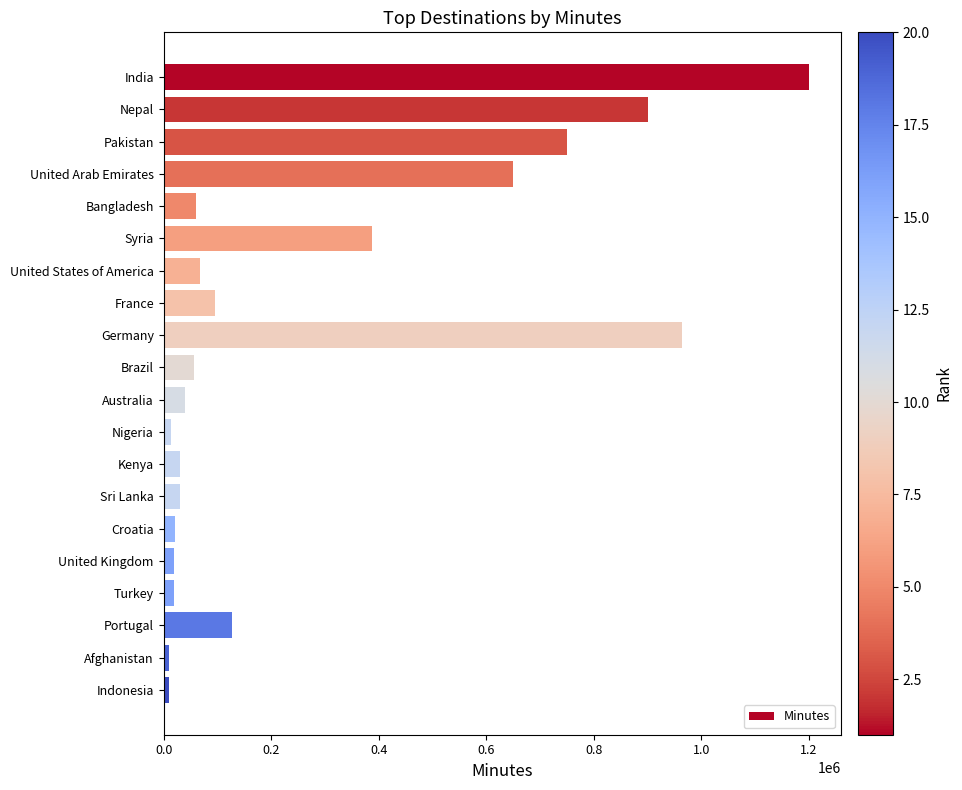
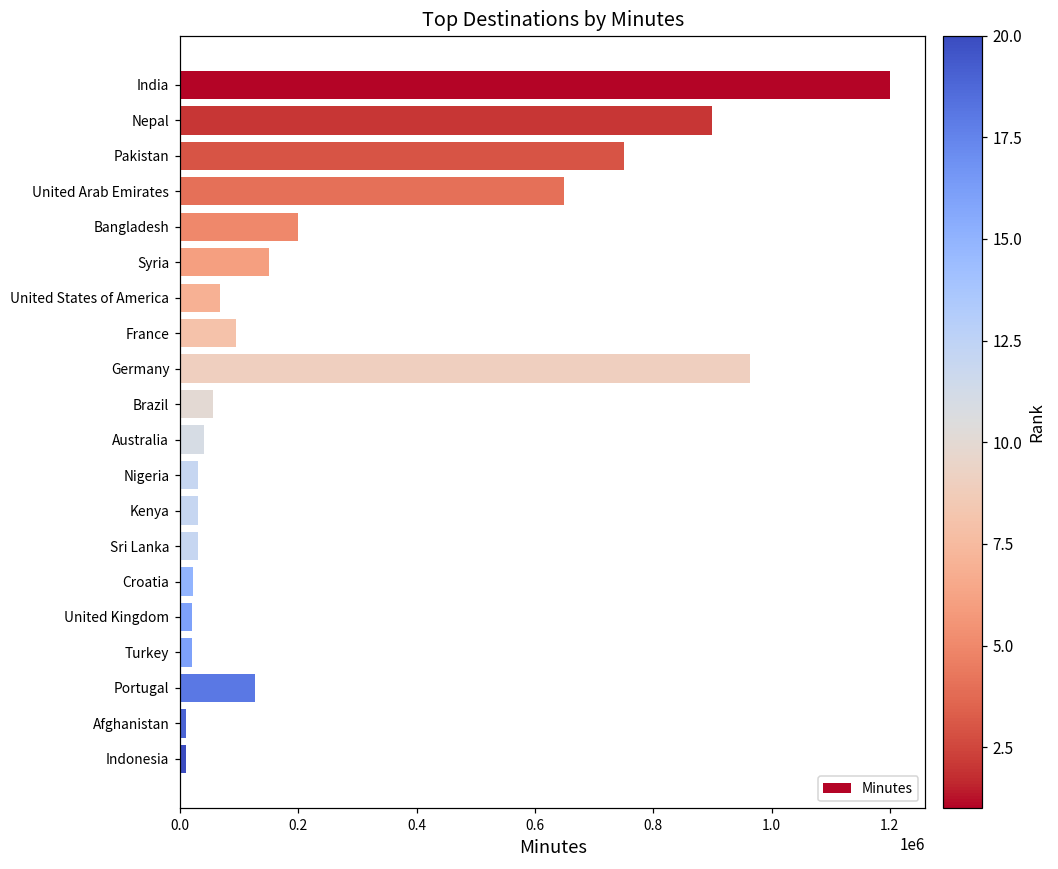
Bangladesh: 60000 -> 200000
Syria: 390000 -> 150000
Nigeria: 10000 -> 30000
